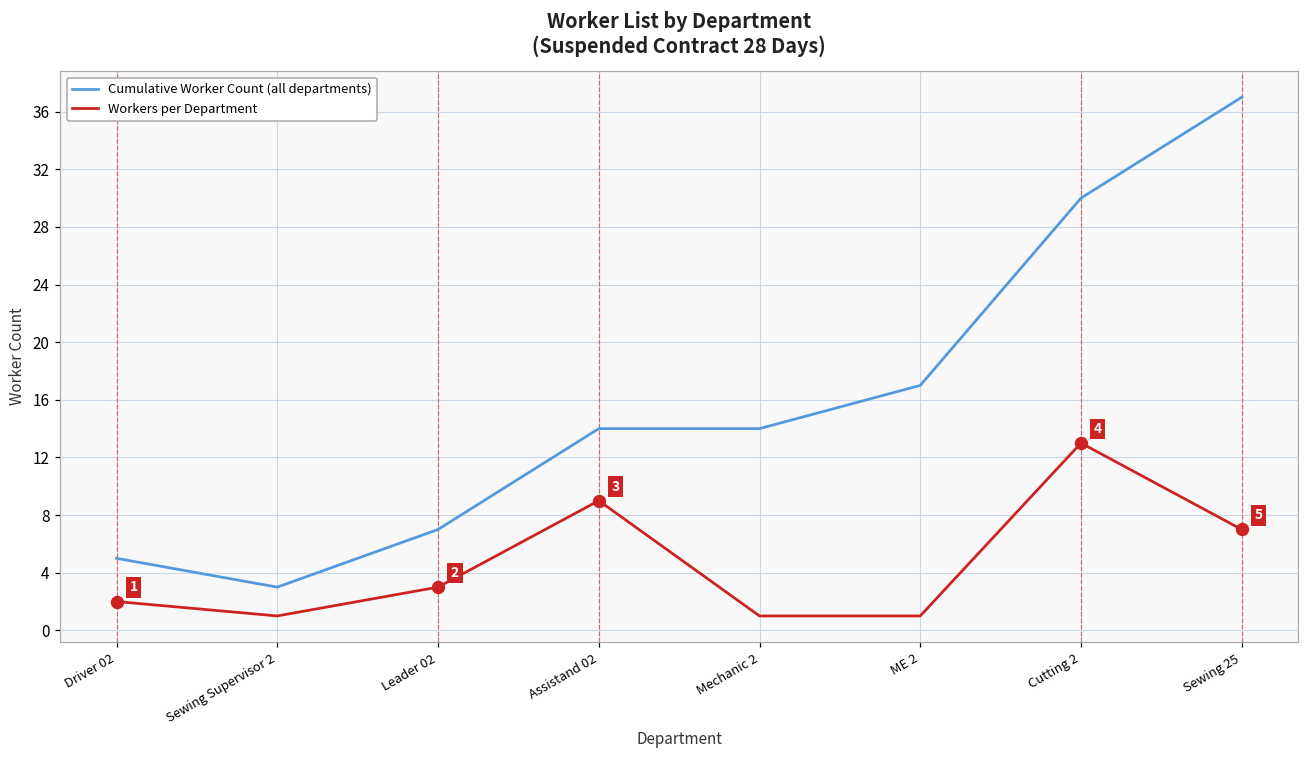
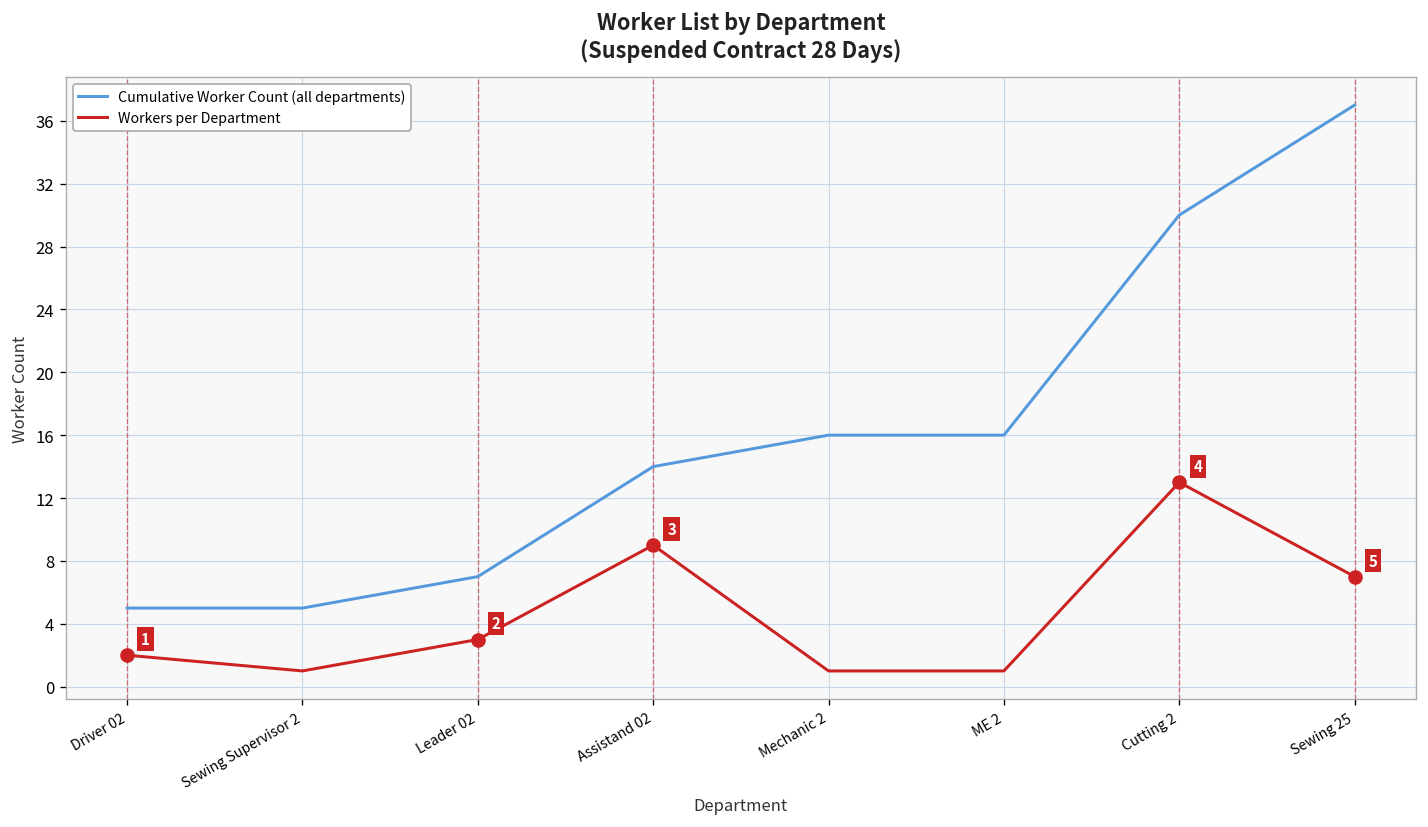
Cumulative Worker Count (all departments), Sewing Supervisor 2: 3 -> 5
Cumulative Worker Count (all departments), Mechanic 2: 14 -> 16
Cumulative Worker Count (all departments), ME 2: 17 -> 16
